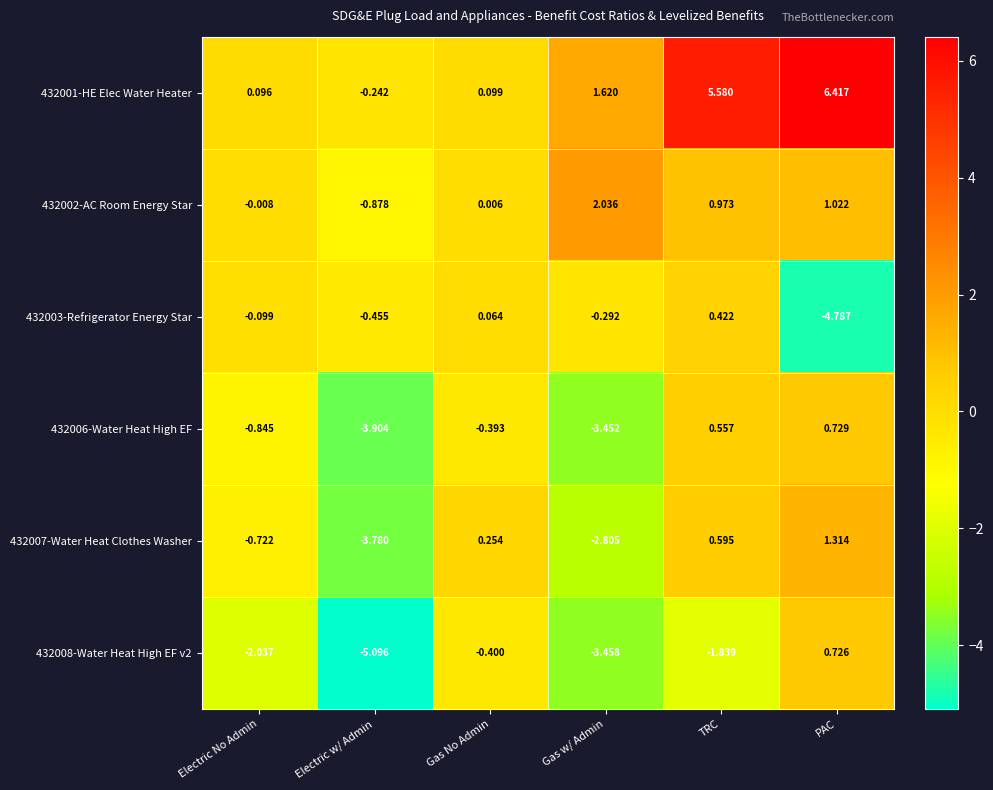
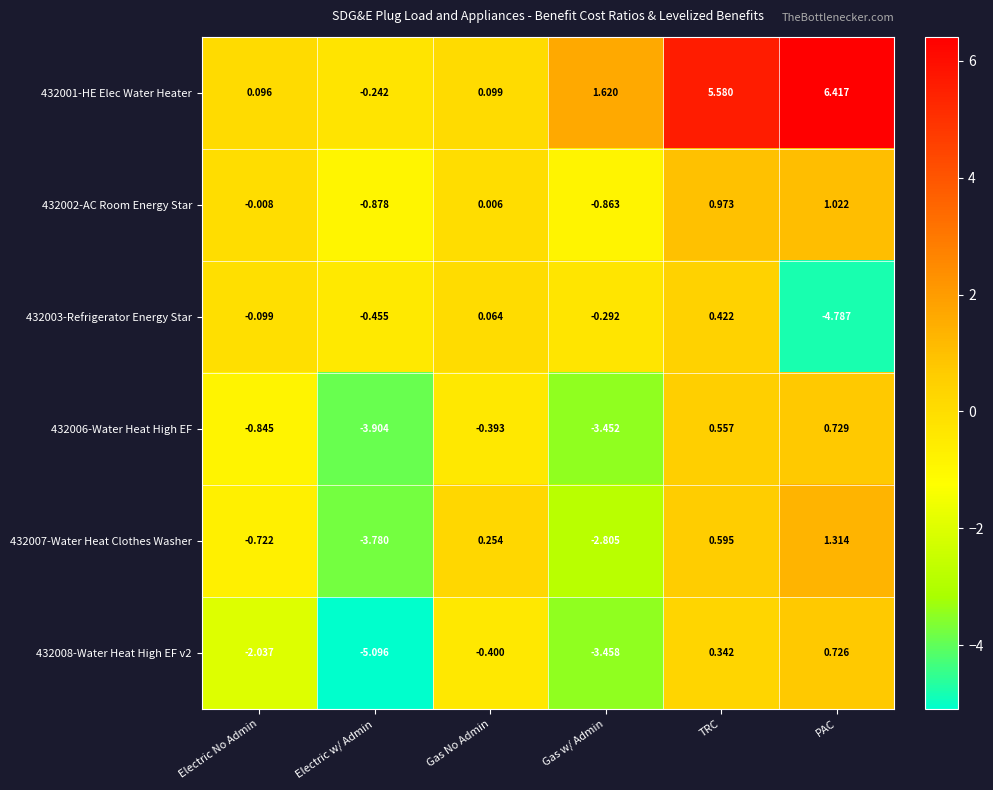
432002-AC Room Energy Star, Gas w/ Admin: 2.036 -> -0.863
432008-Water Heat High EF v2, TRC: -1.839 -> 0.342
